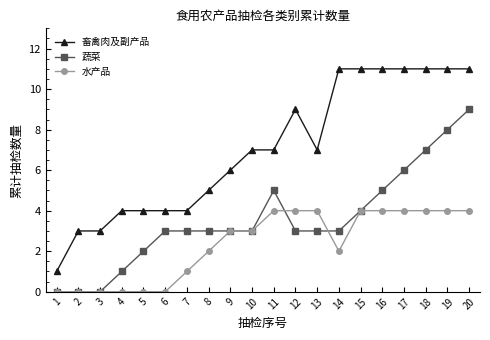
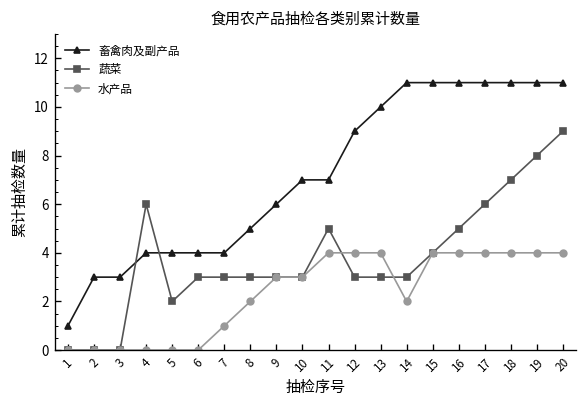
蔬菜, 4: 1 -> 6
畜禽肉及副产品, 13: 7 -> 10
